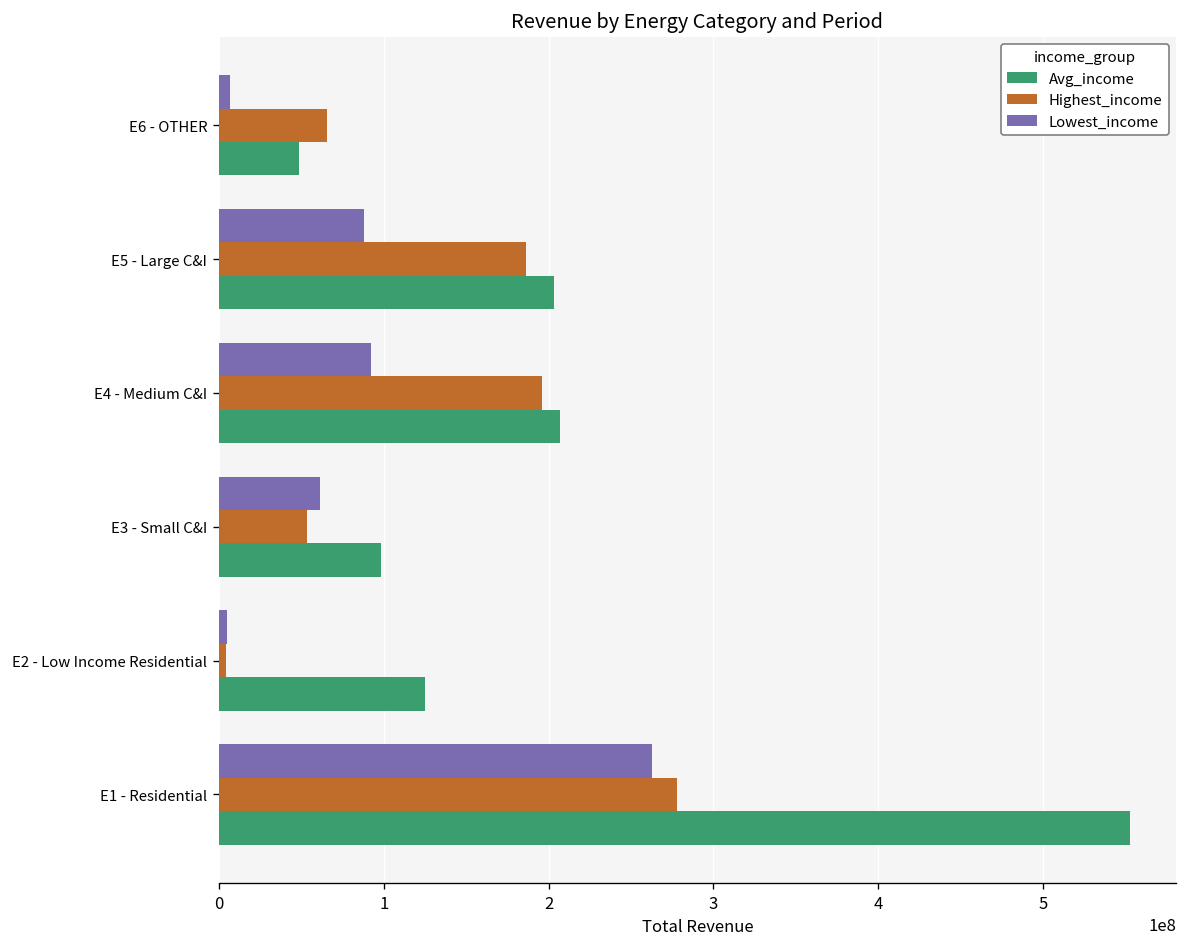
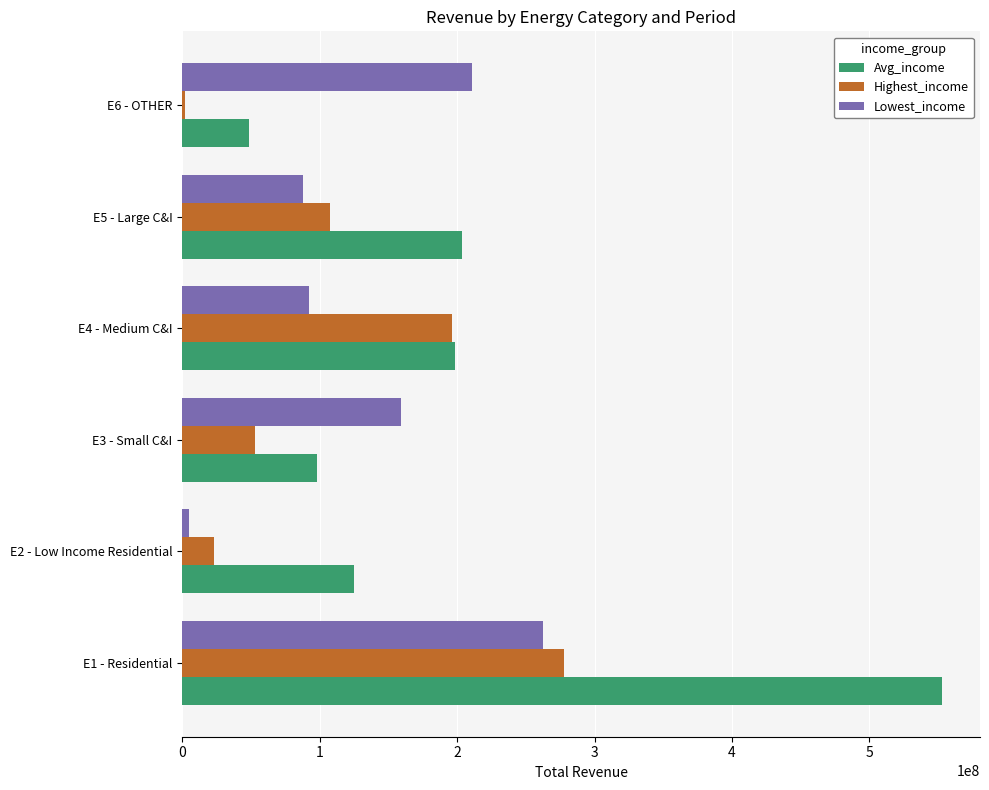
Lowest_income, E6 - OTHER: 7000000 -> 211000000
Highest_income, E6 - OTHER: 65000000 -> 2000000
Highest_income, E5 - Large C&I: 186000000 -> 107000000
Avg_income, E4 - Medium C&I: 207000000 -> 198000000
Lowest_income, E3 - Small C&I: 62000000 -> 159000000
Highest_income, E2 - Low Income Residential: 4000000 -> 23000000
